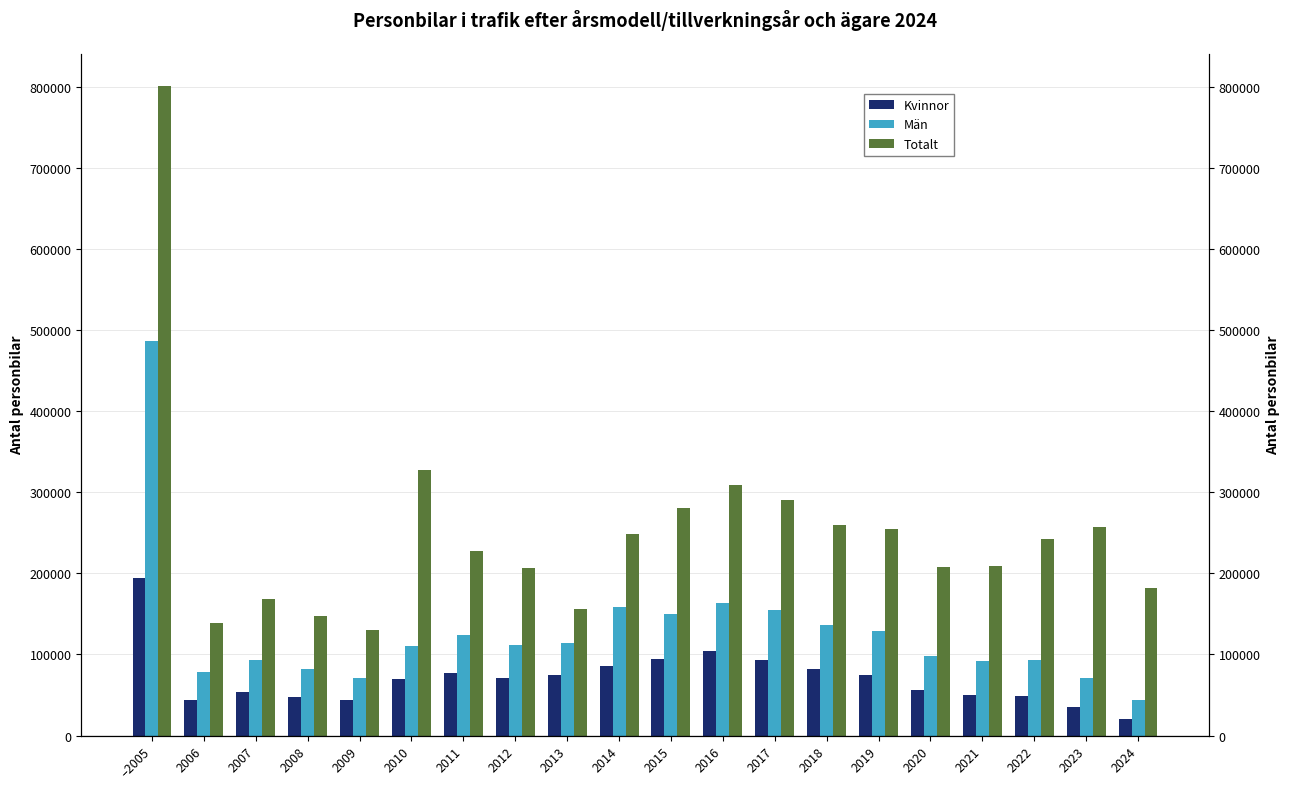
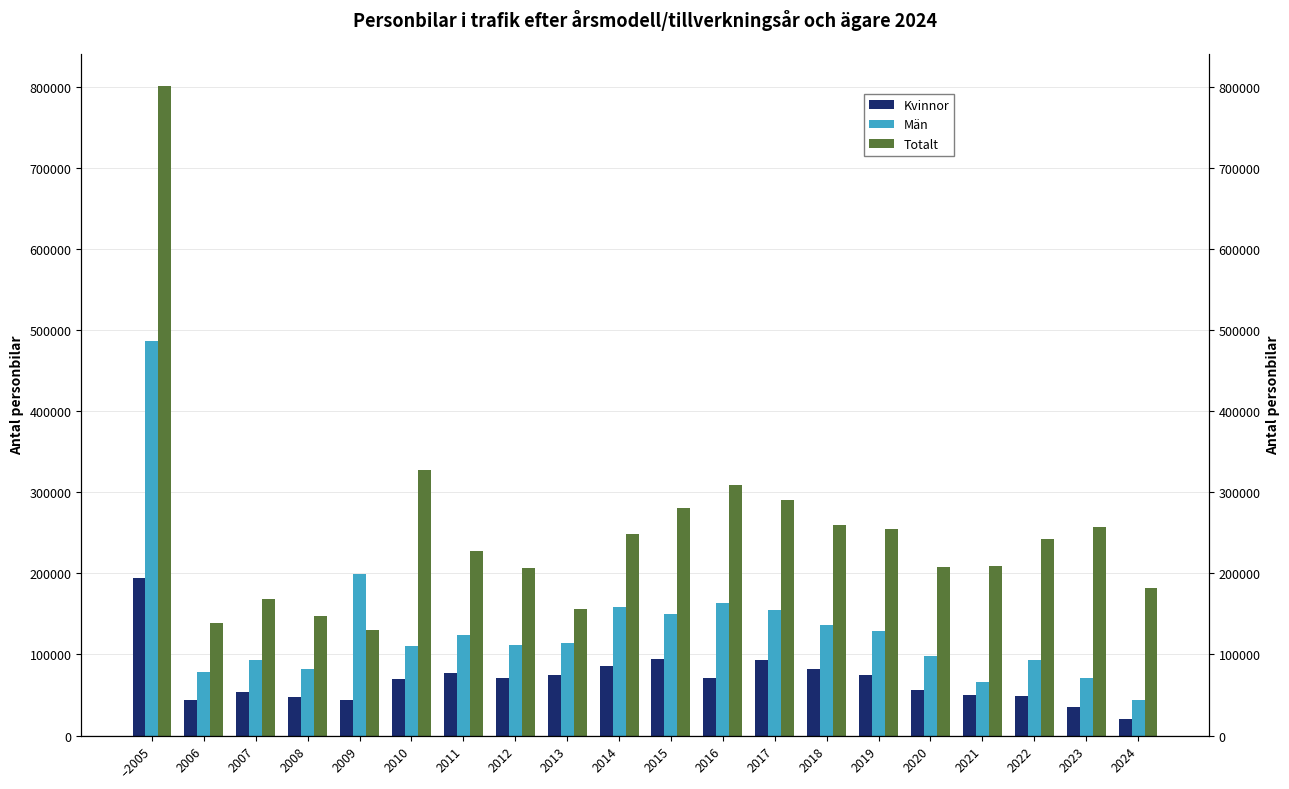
Män, 2009: 70000 -> 200000
Kvinnor, 2016: 100000 -> 70000
Män, 2021: 90000 -> 70000
